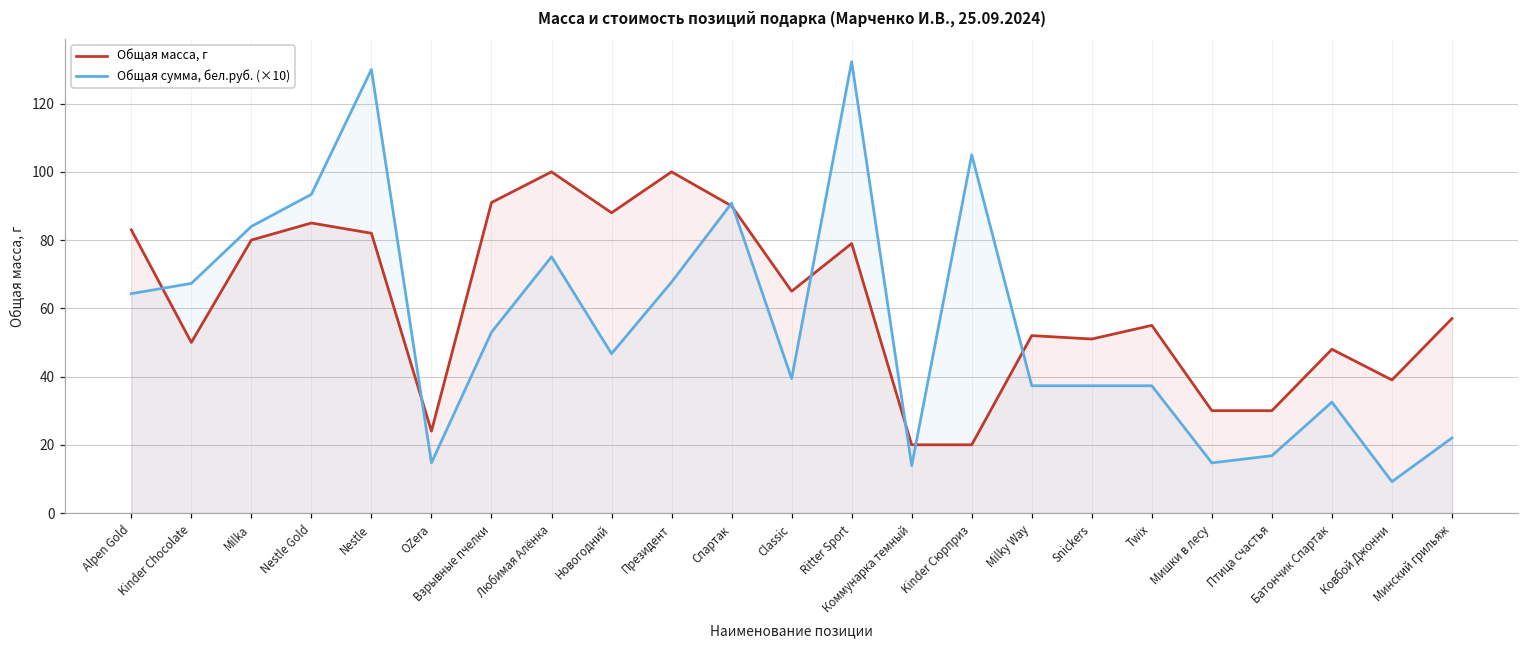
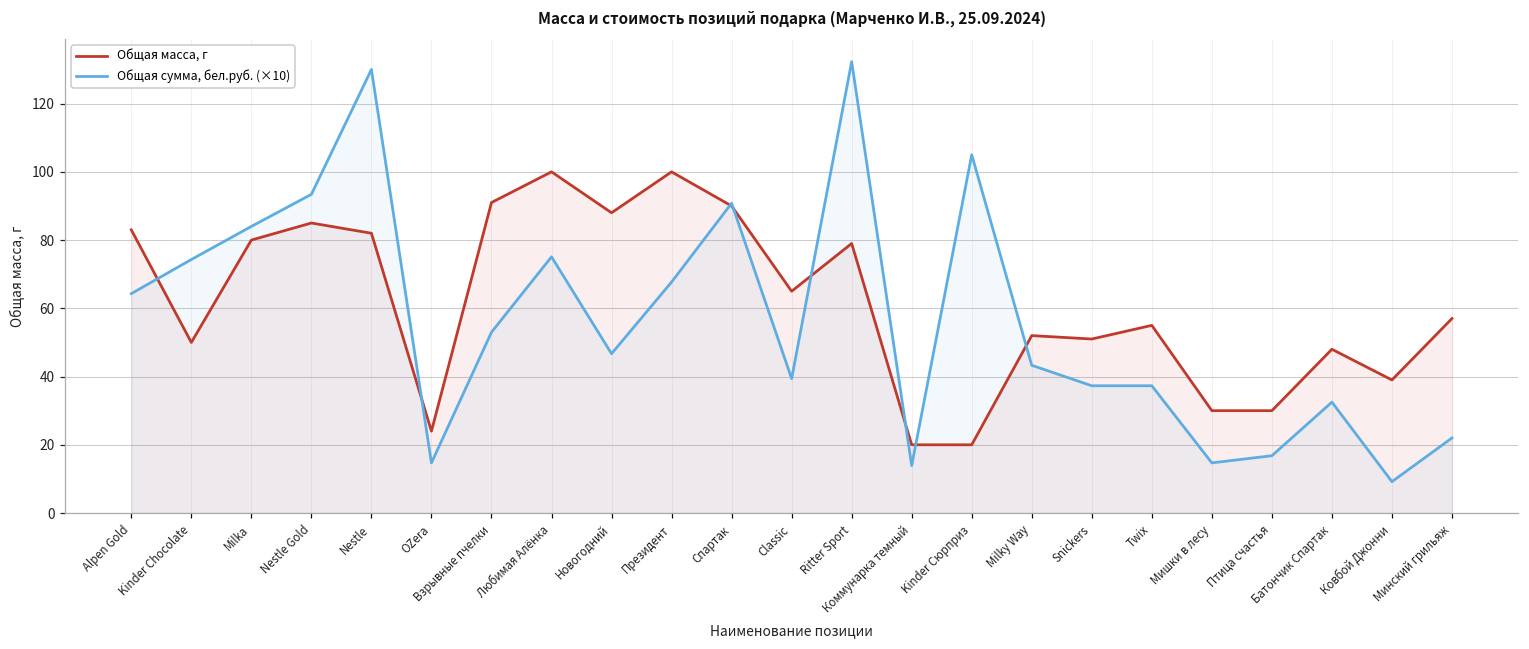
Общая сумма, бел.руб. (×10), Kinder Chocolate: 67 -> 74
Общая сумма, бел.руб. (×10), Milky Way: 37 -> 43
